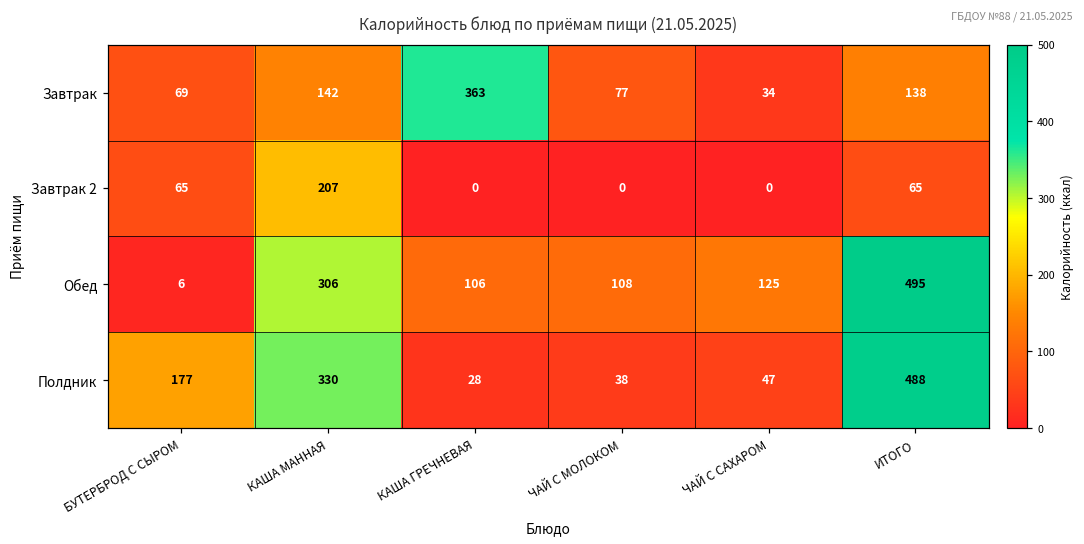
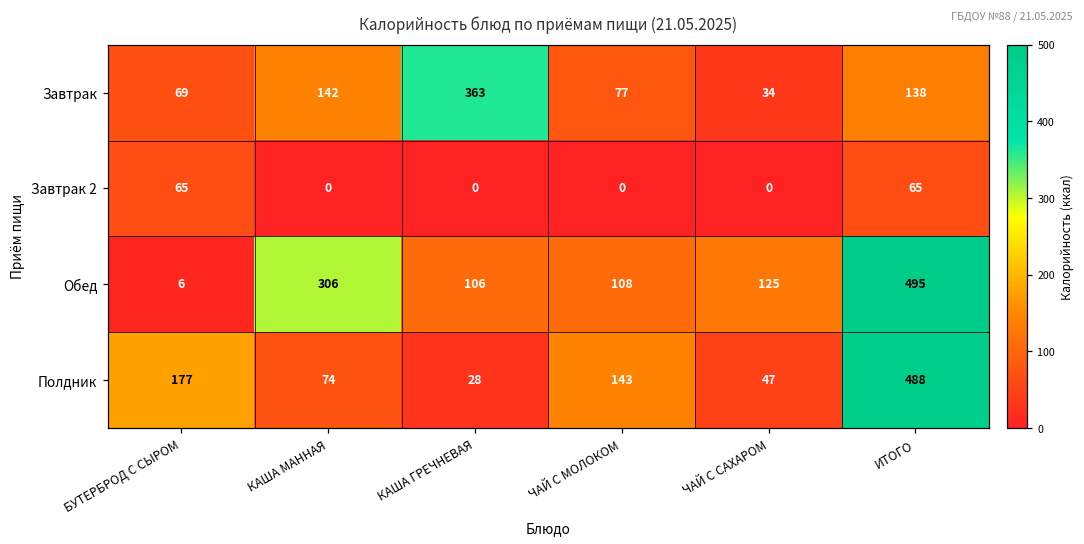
Завтрак 2, КАША МАННАЯ: 207 -> 0
Полдник, КАША МАННАЯ: 330 -> 74
Полдник, ЧАЙ С МОЛОКОМ: 38 -> 143
